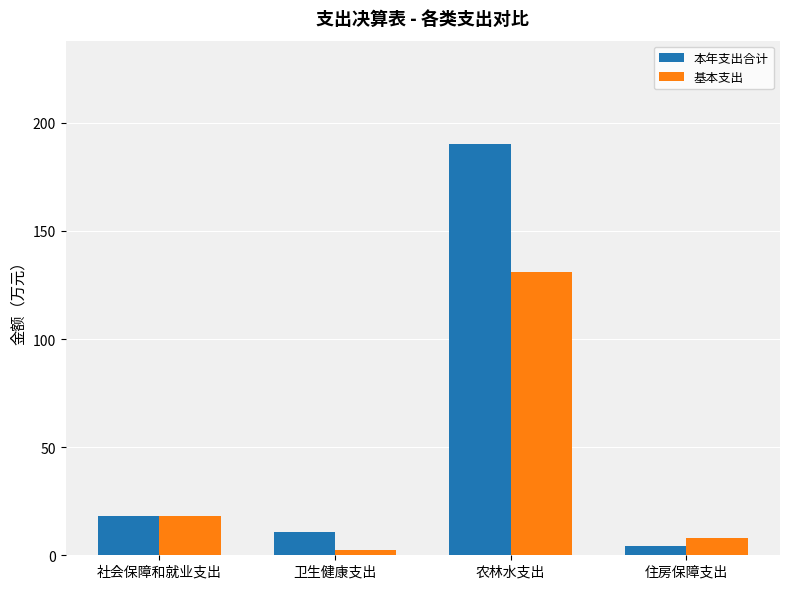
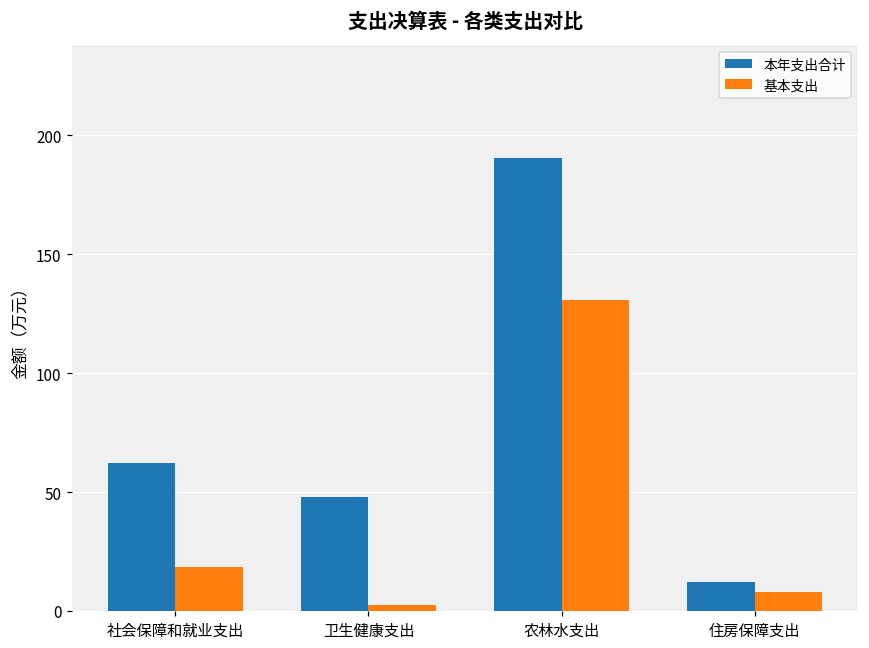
本年支出合计, 社会保障和就业支出: 18 -> 62
本年支出合计, 卫生健康支出: 11 -> 48
本年支出合计, 住房保障支出: 4 -> 12
